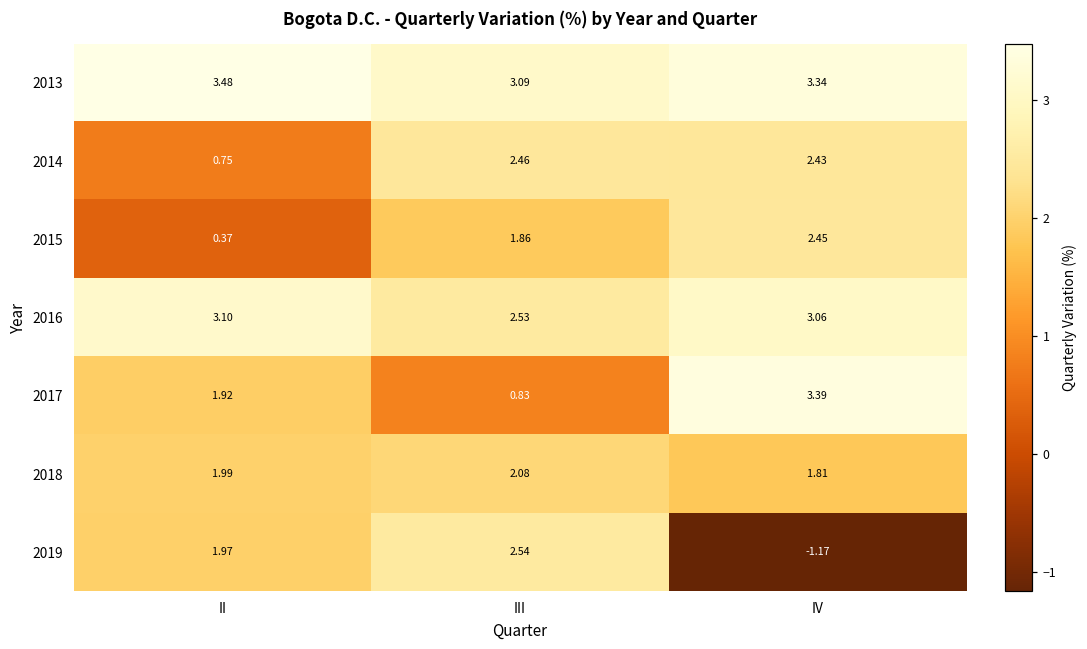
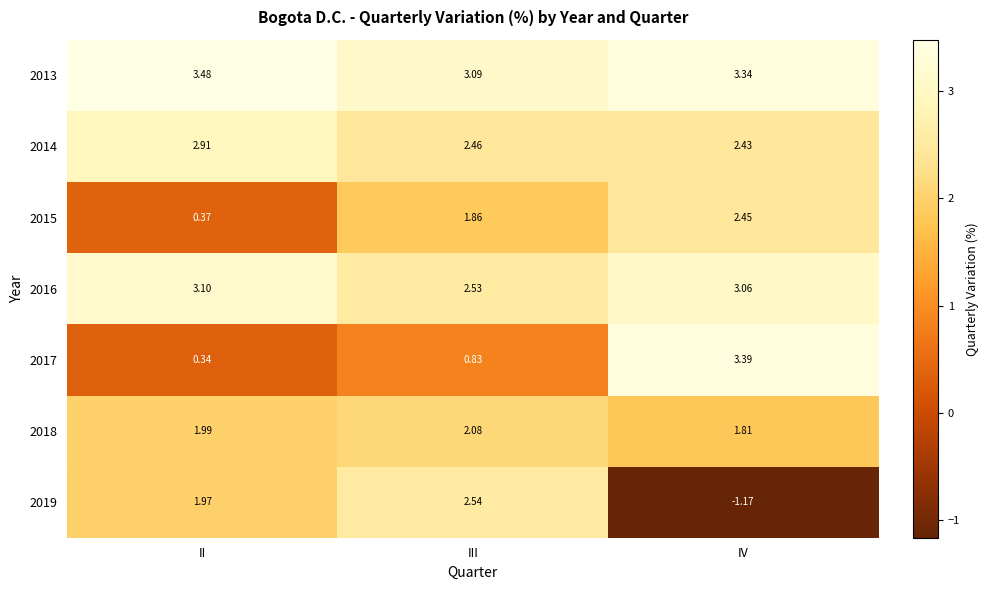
2014, II: 0.75 -> 2.91
2017, II: 1.92 -> 0.34
